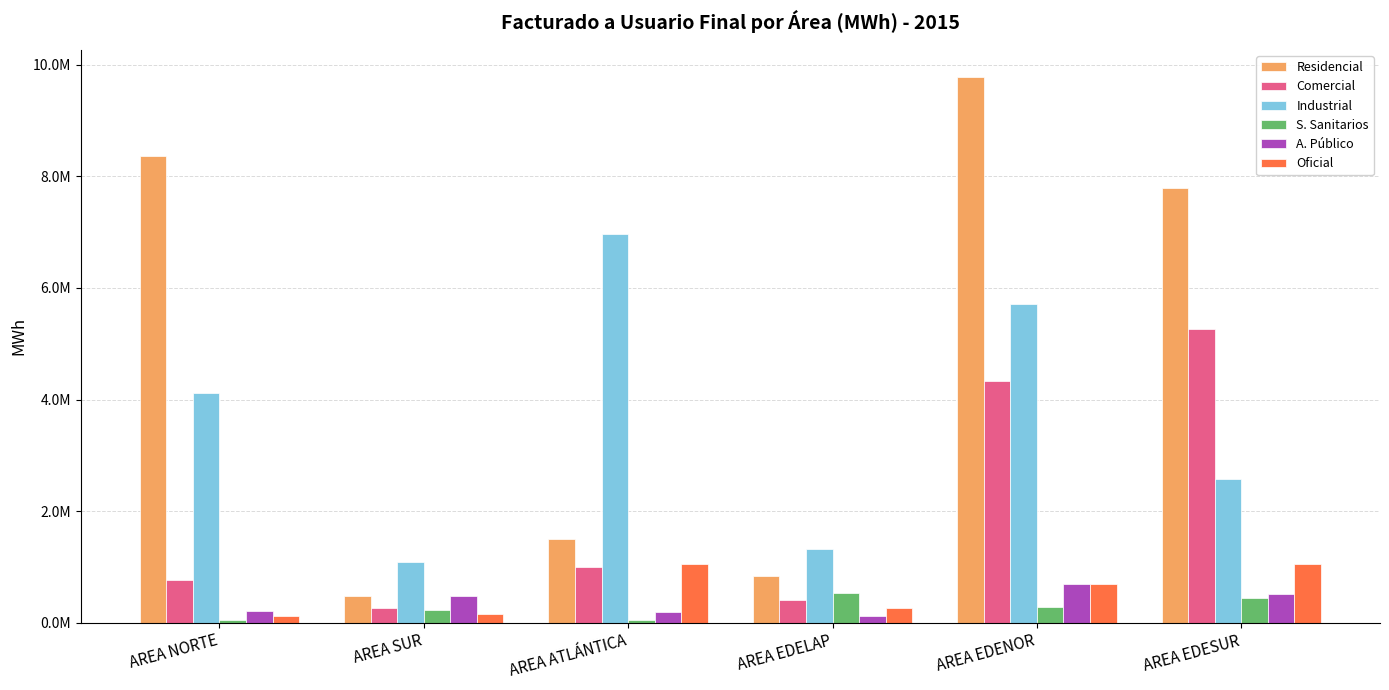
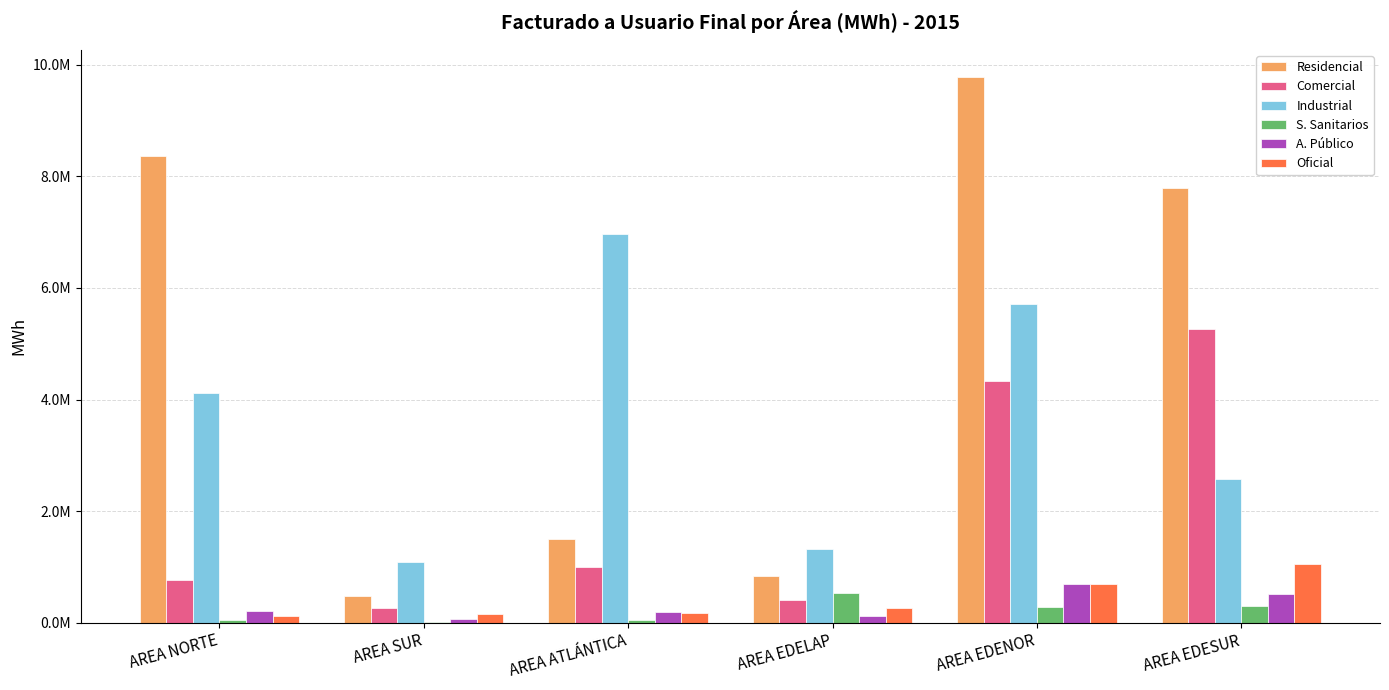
S. Sanitarios, AREA SUR: 200000 -> 0
A. Público, AREA SUR: 500000 -> 100000
Oficial, AREA ATLÁNTICA: 1100000 -> 200000
S. Sanitarios, AREA EDESUR: 400000 -> 300000
